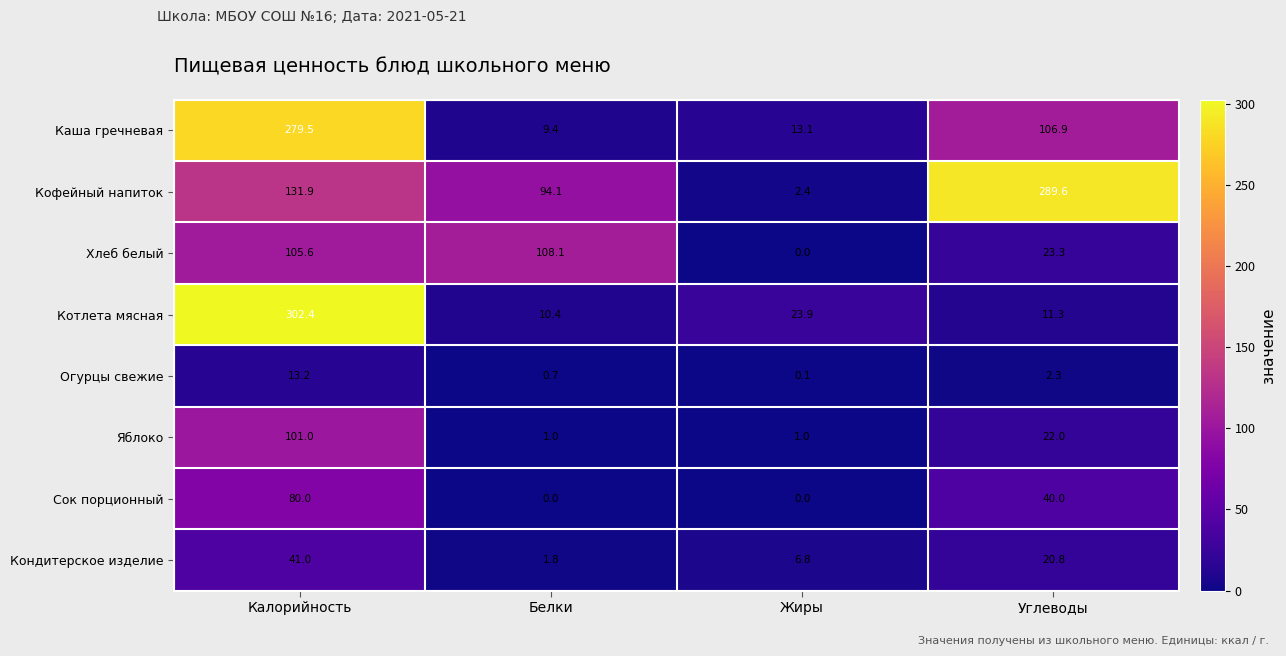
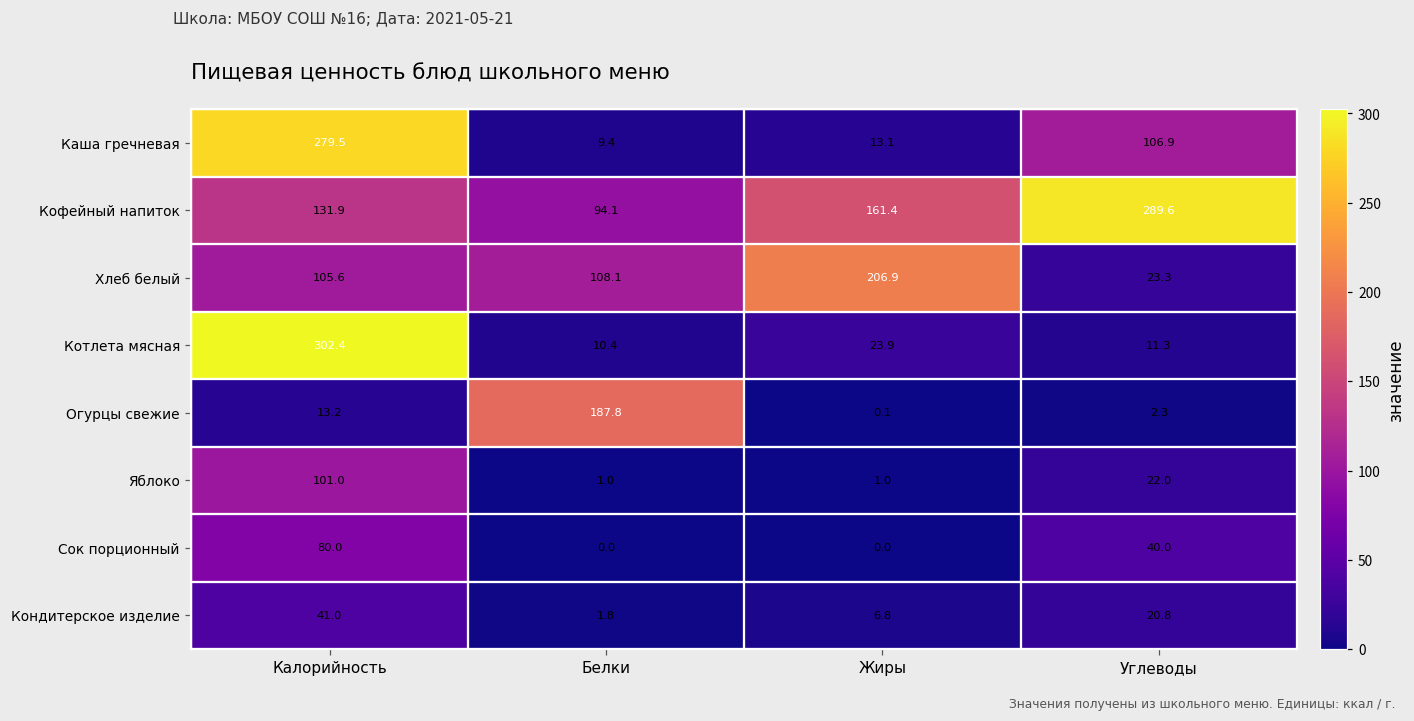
Кофейный напиток, Жиры: 2.4 -> 161.4
Хлеб белый, Жиры: 0.0 -> 206.9
Огурцы свежие, Белки: 0.7 -> 187.8
